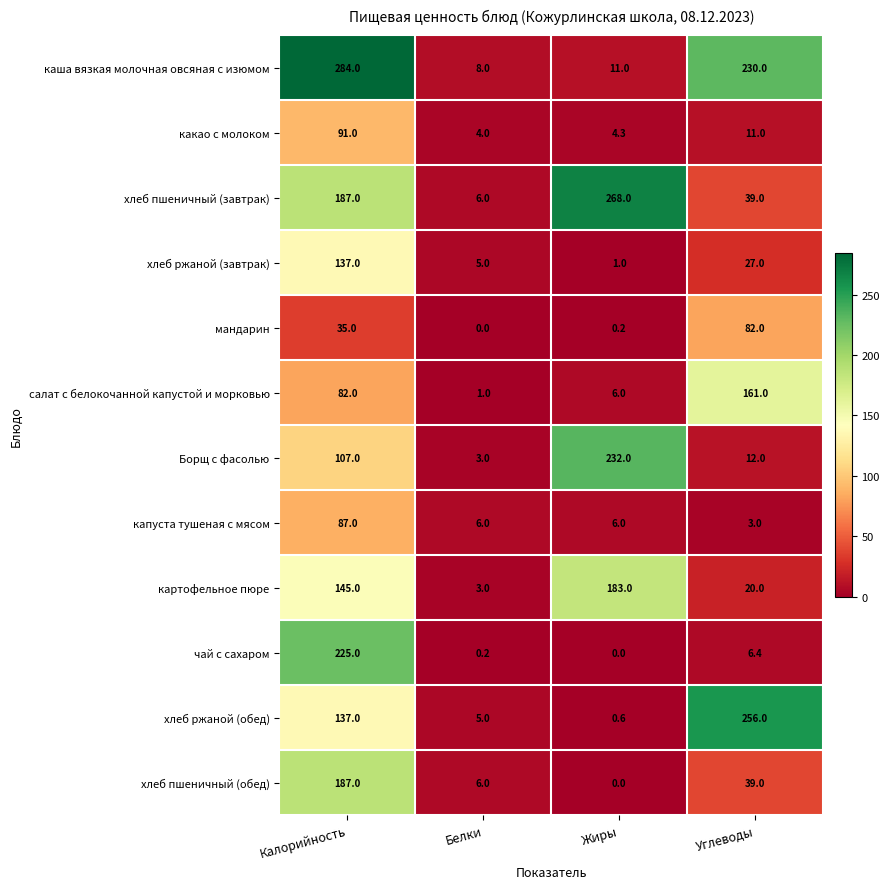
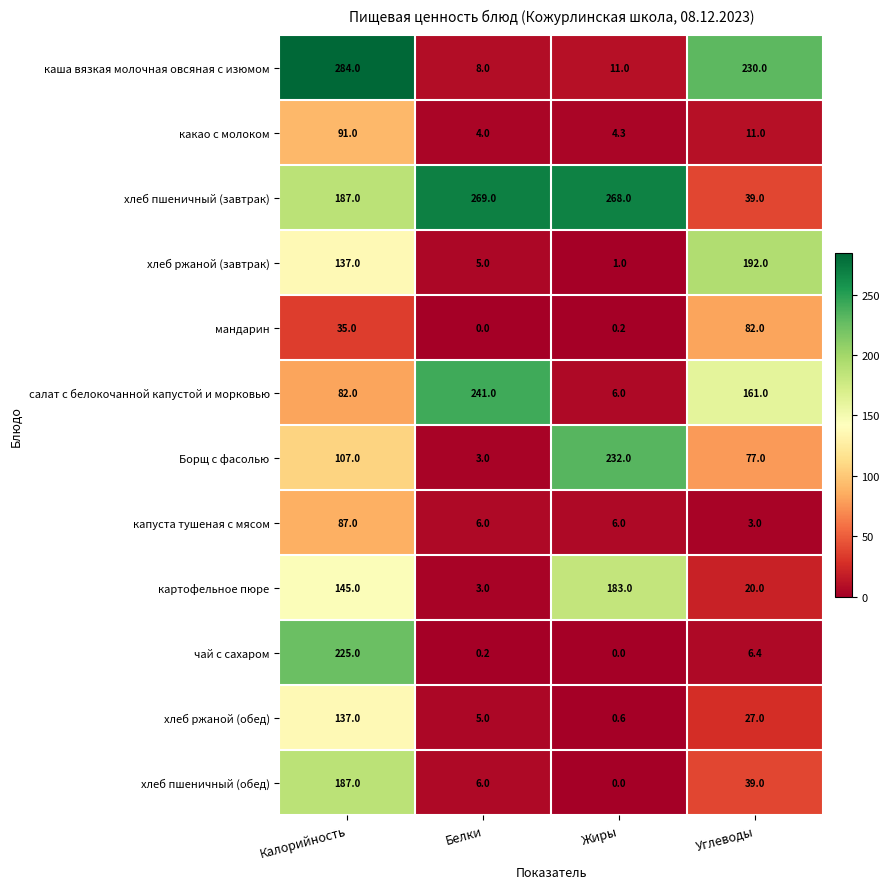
хлеб пшеничный (завтрак), Белки: 6.0 -> 269.0
хлеб ржаной (завтрак), Углеводы: 27.0 -> 192.0
салат с белокочанной капустой и морковью, Белки: 1.0 -> 241.0
Борщ с фасолью, Углеводы: 12.0 -> 77.0
хлеб ржаной (обед), Углеводы: 256.0 -> 27.0
